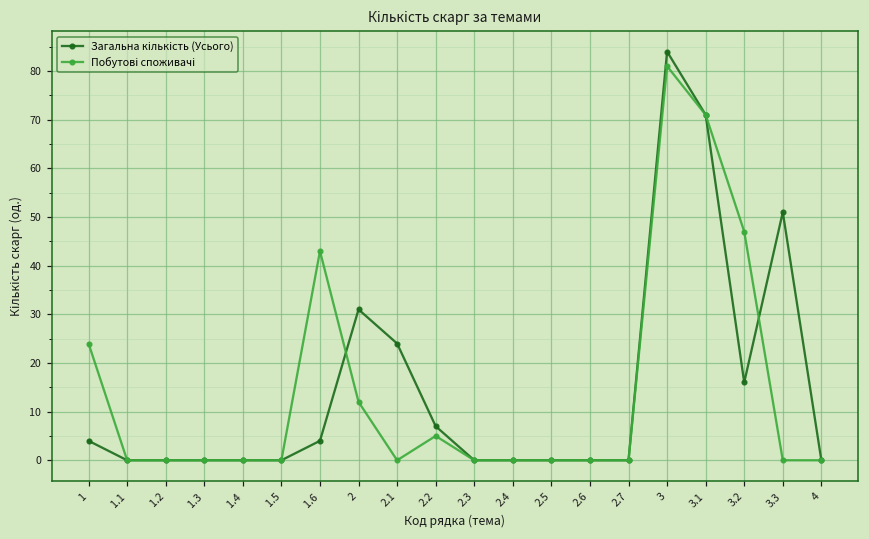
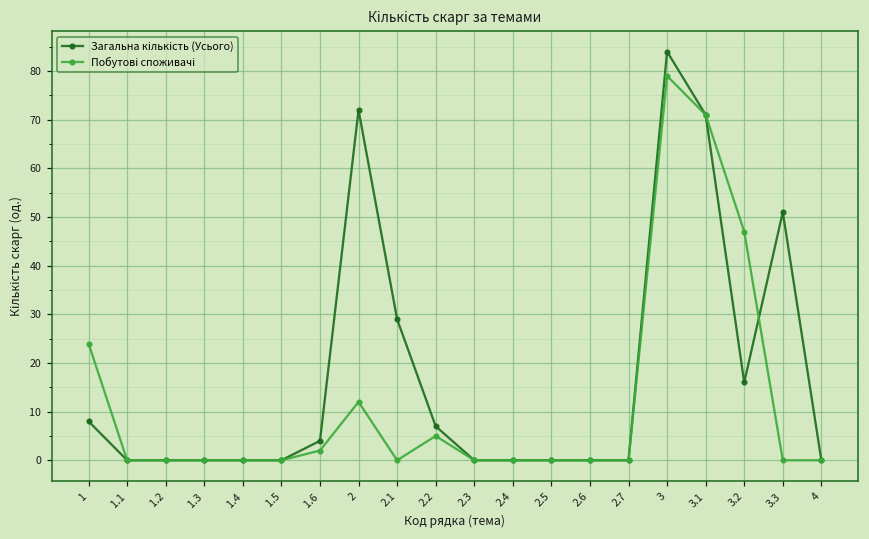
Загальна кількість (Усього), 1: 4 -> 8
Побутові споживачі, 1.6: 43 -> 2
Загальна кількість (Усього), 2: 31 -> 72
Загальна кількість (Усього), 2.1: 24 -> 29
Побутові споживачі, 3: 81 -> 79
